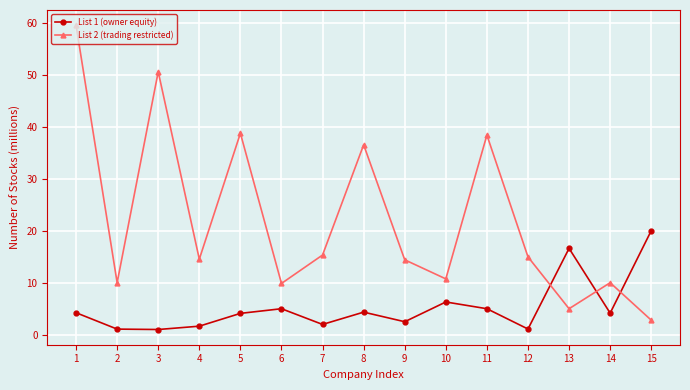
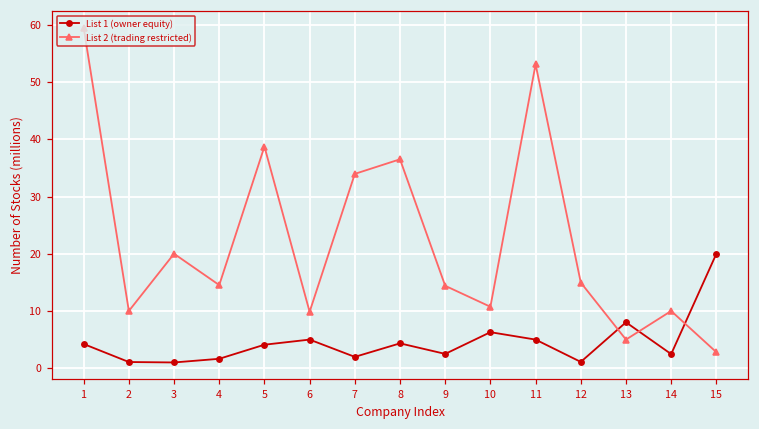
List 2 (trading restricted), 3: 51 -> 20
List 2 (trading restricted), 7: 15 -> 34
List 2 (trading restricted), 11: 38 -> 53
List 1 (owner equity), 13: 17 -> 8
List 1 (owner equity), 14: 4 -> 2
